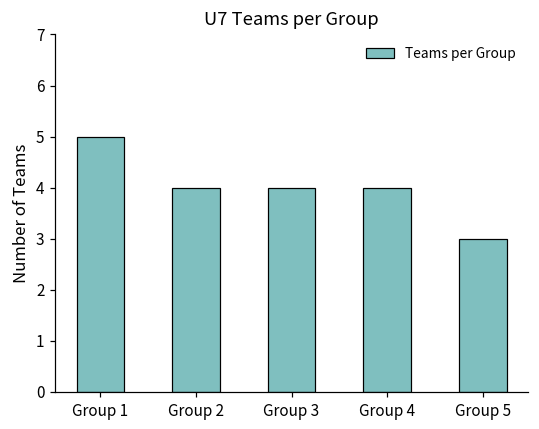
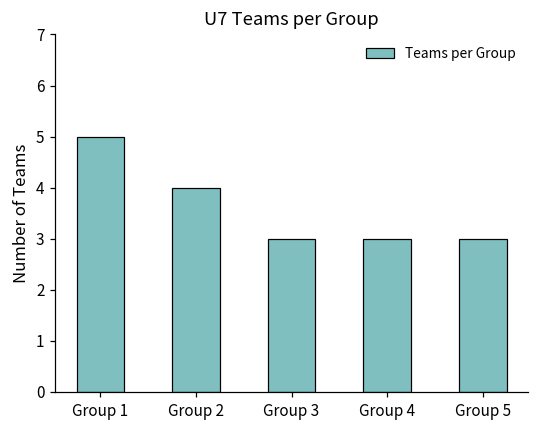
Group 3: 4 -> 3
Group 4: 4 -> 3
